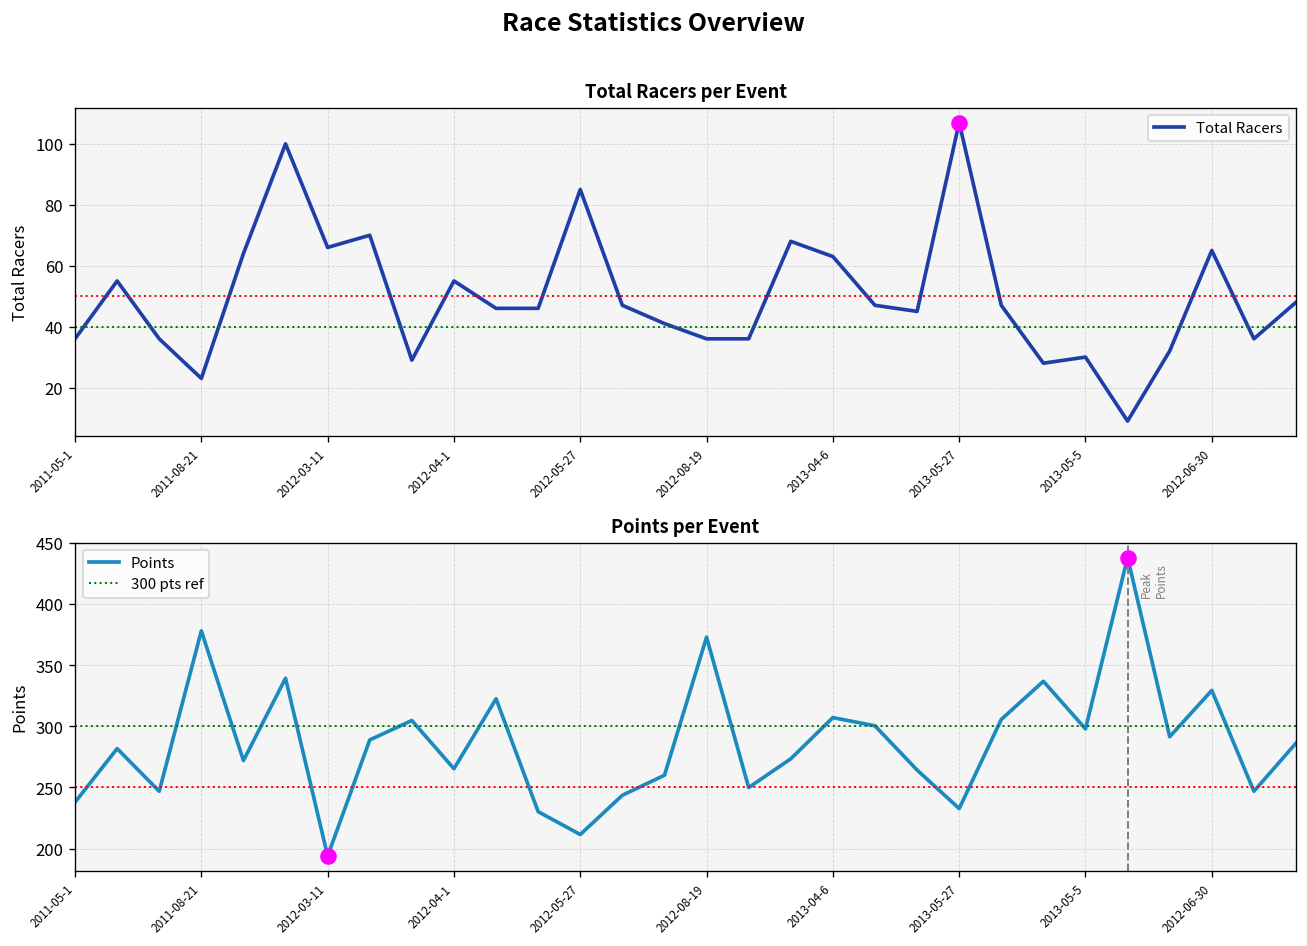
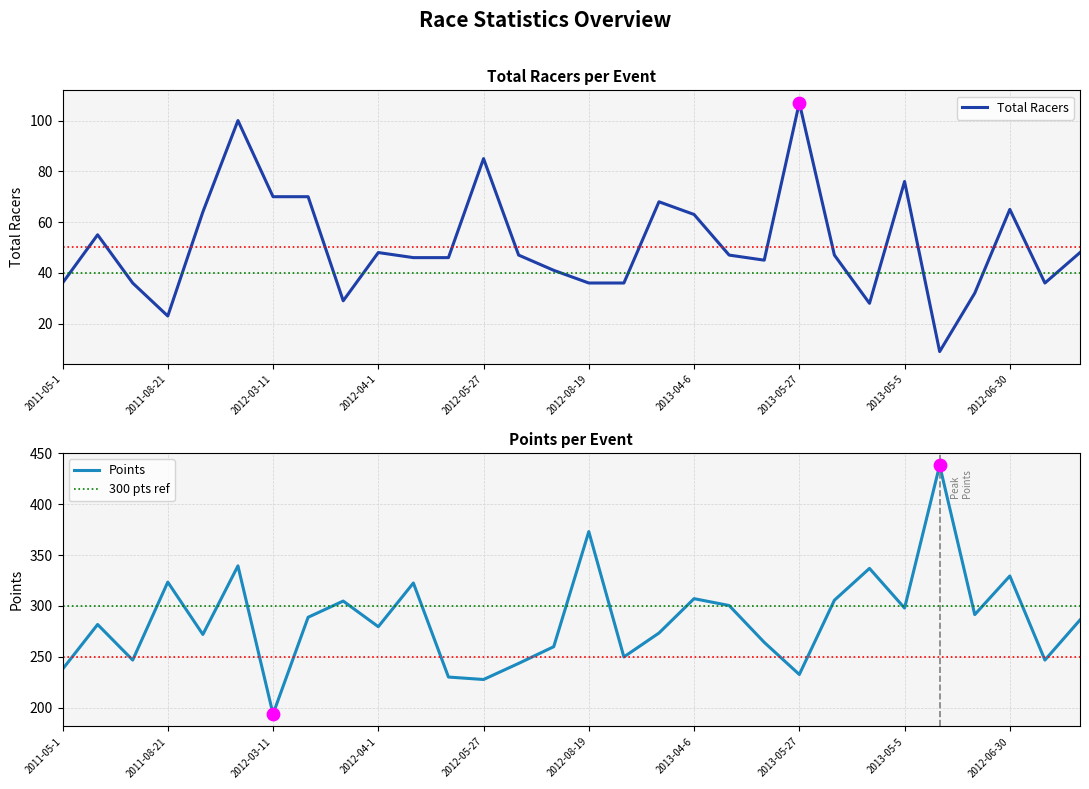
Total Racers per Event, Total Racers, 2012-03-11: 66 -> 70
Total Racers per Event, Total Racers, 2012-04-1: 55 -> 48
Total Racers per Event, Total Racers, 2013-05-5: 30 -> 76
Points per Event, Points, 2011-08-21: 378 -> 323
Points per Event, Points, 2012-04-1: 265 -> 280
Points per Event, Points, 2012-05-27: 212 -> 228
